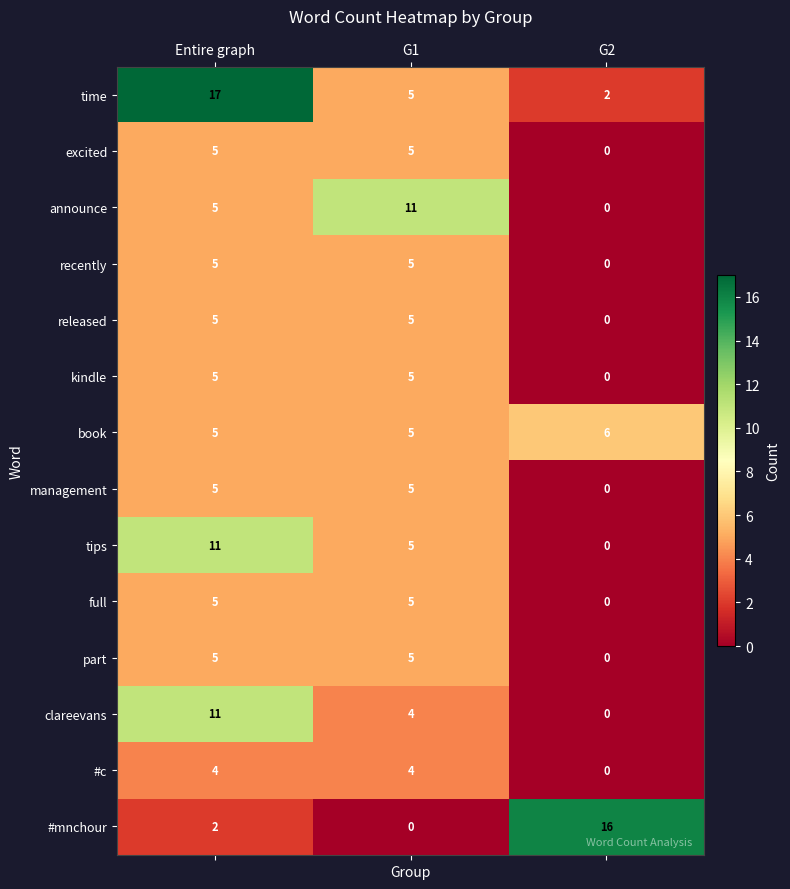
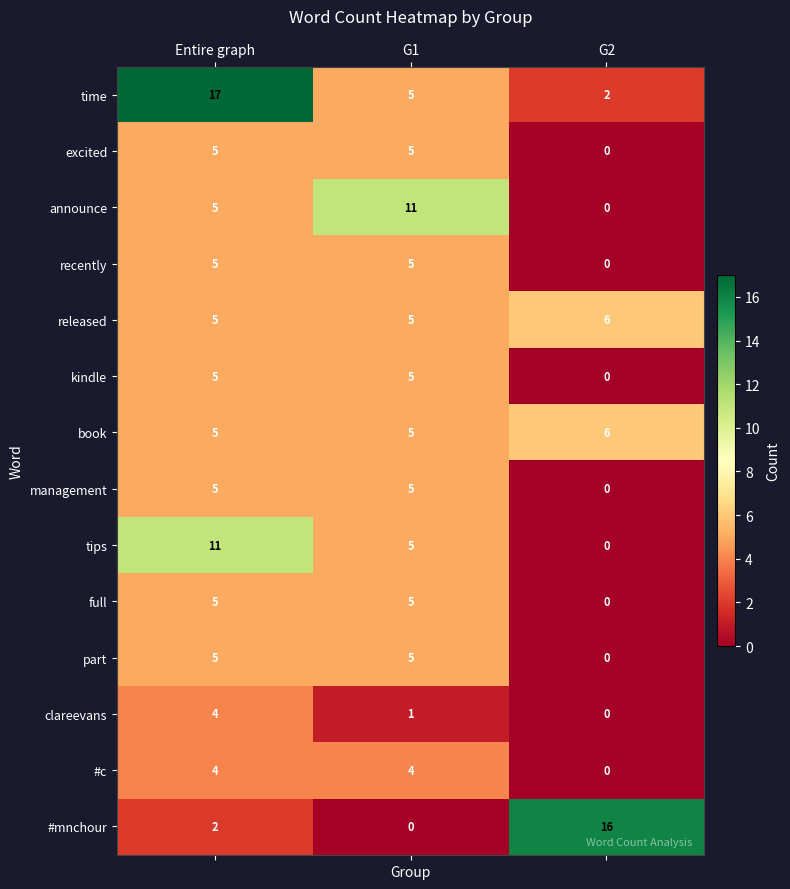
released, G2: 0 -> 6
clareevans, Entire graph: 11 -> 4
clareevans, G1: 4 -> 1
